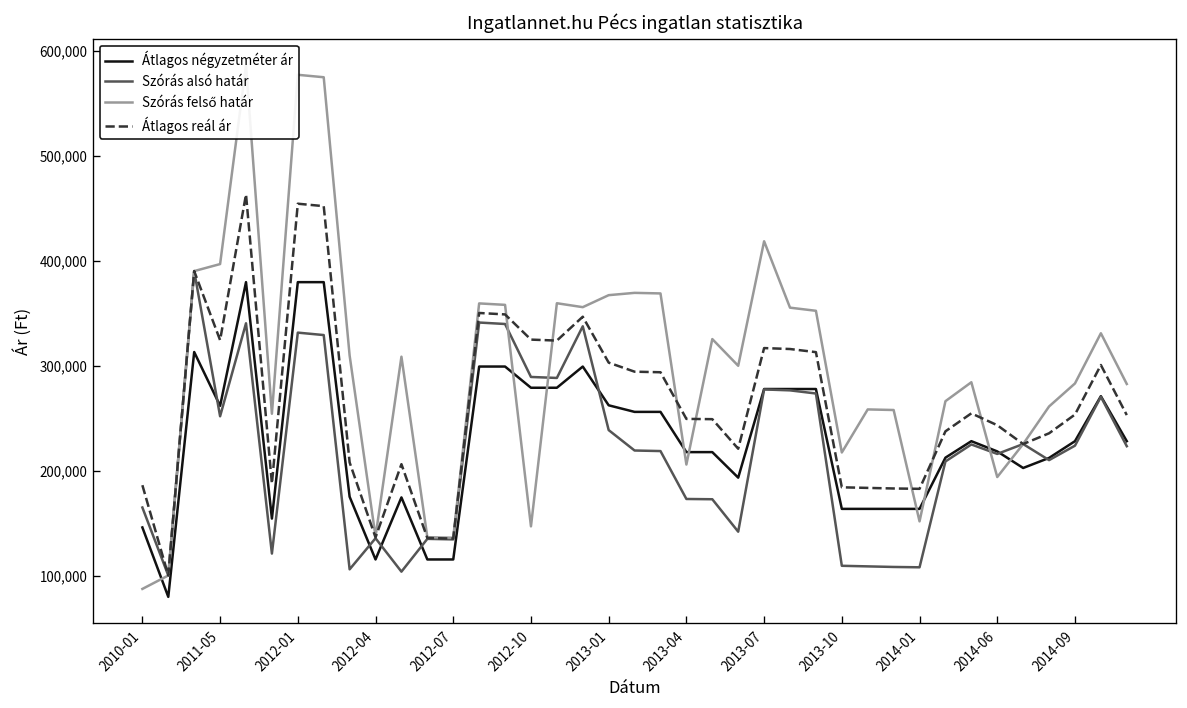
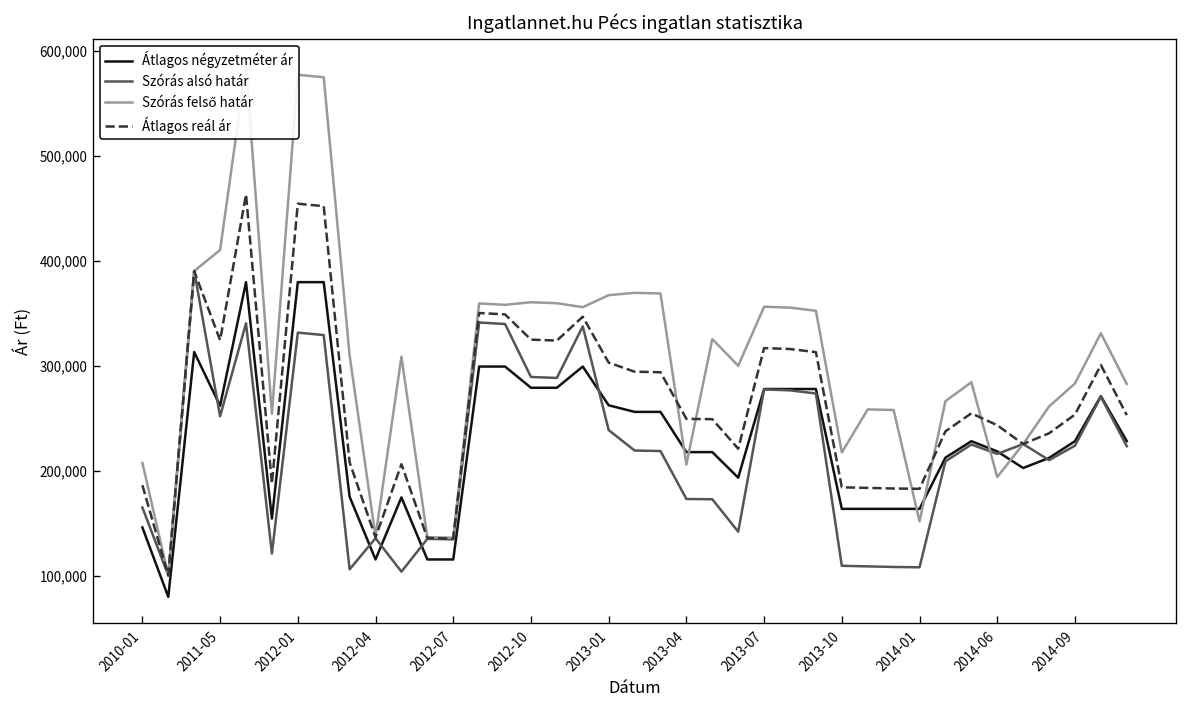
Szórás felső határ, 2010-01: 90,000 -> 210,000
Szórás felső határ, 2011-05: 400,000 -> 410,000
Szórás felső határ, 2012-10: 150,000 -> 360,000
Szórás felső határ, 2013-07: 420,000 -> 360,000
